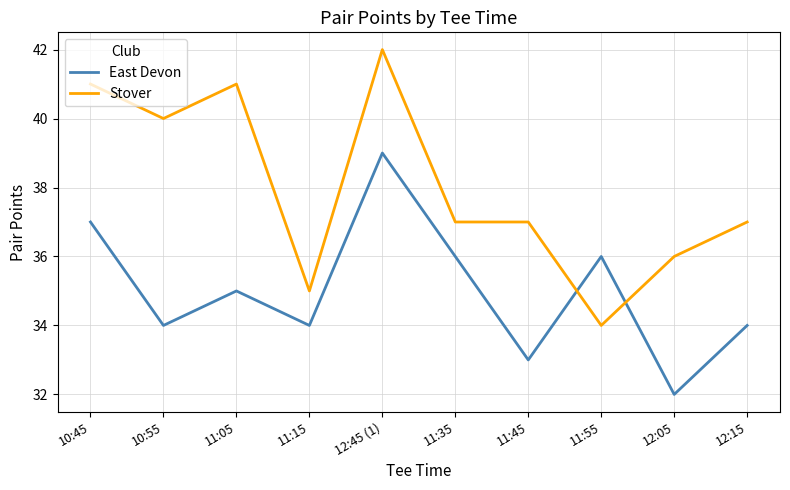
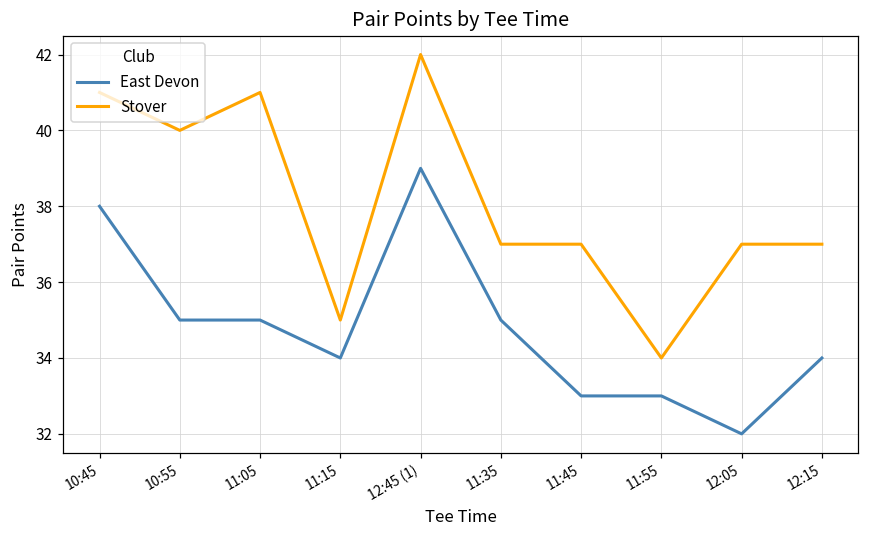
East Devon, 10:45: 37 -> 38
East Devon, 10:55: 34 -> 35
East Devon, 11:35: 36 -> 35
East Devon, 11:55: 36 -> 33
Stover, 12:05: 36 -> 37
